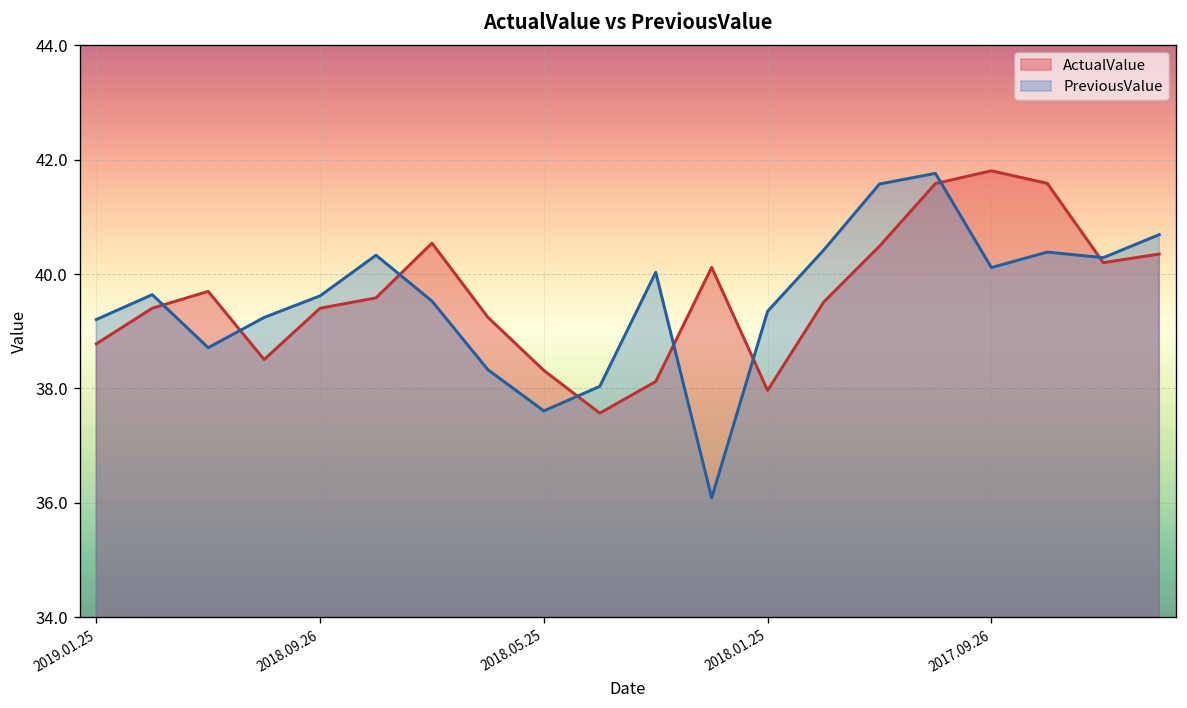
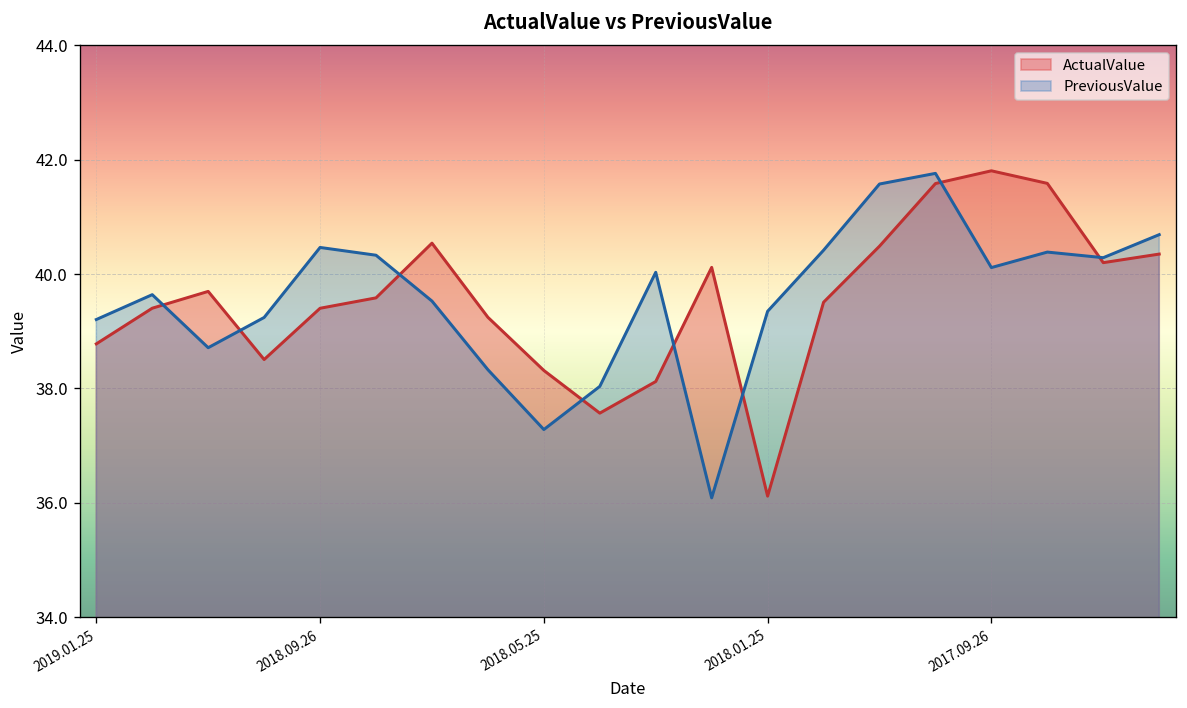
PreviousValue, 2018.09.26: 39.6 -> 40.5
PreviousValue, 2018.05.25: 37.6 -> 37.3
ActualValue, 2018.01.25: 38.0 -> 36.1
